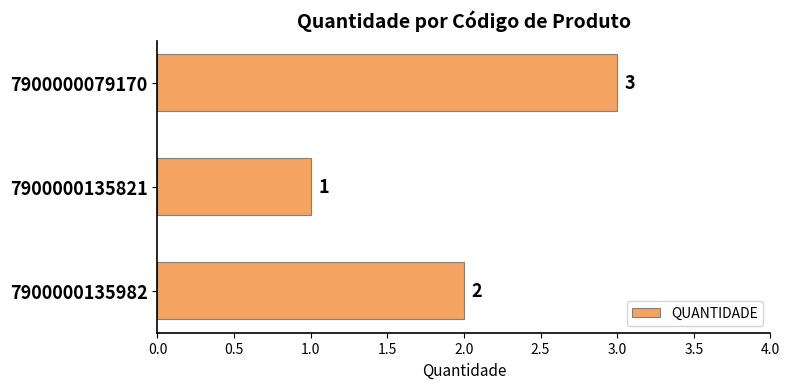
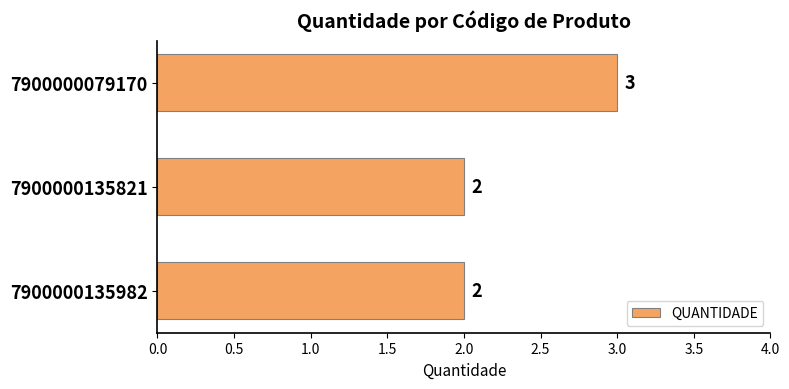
7900000135821: 1 -> 2
